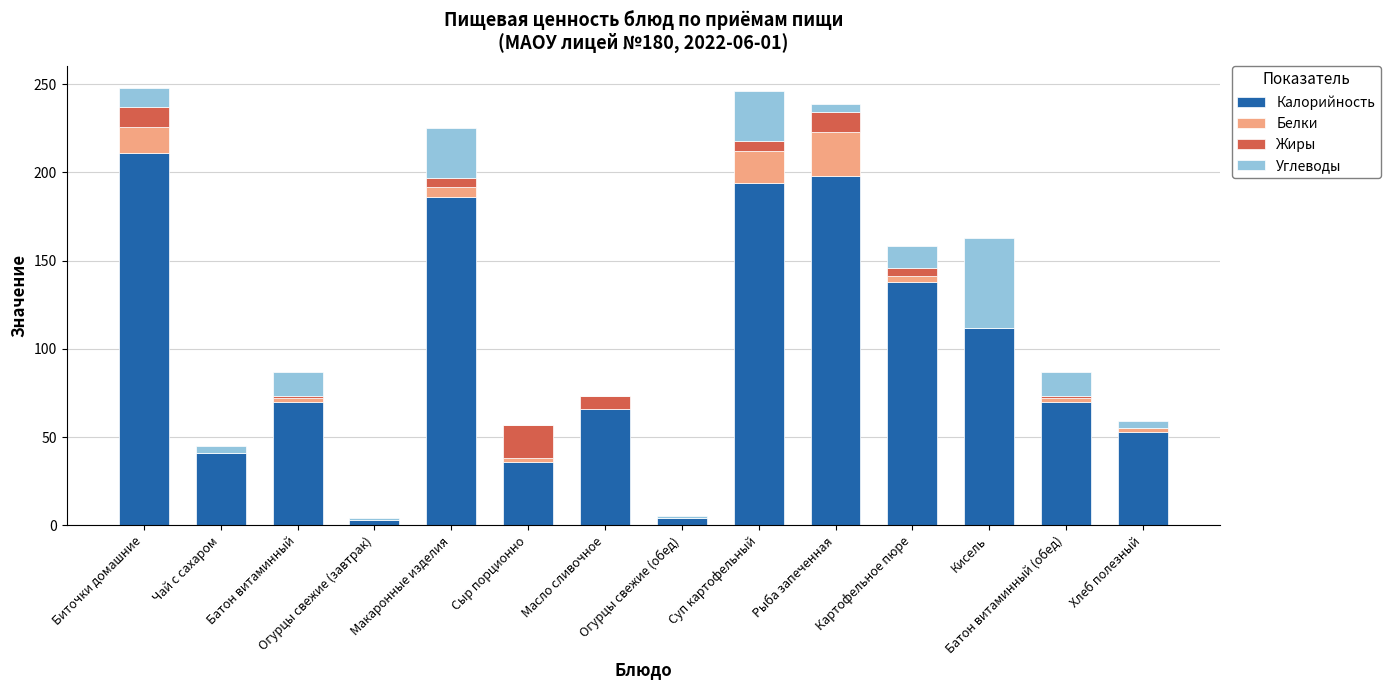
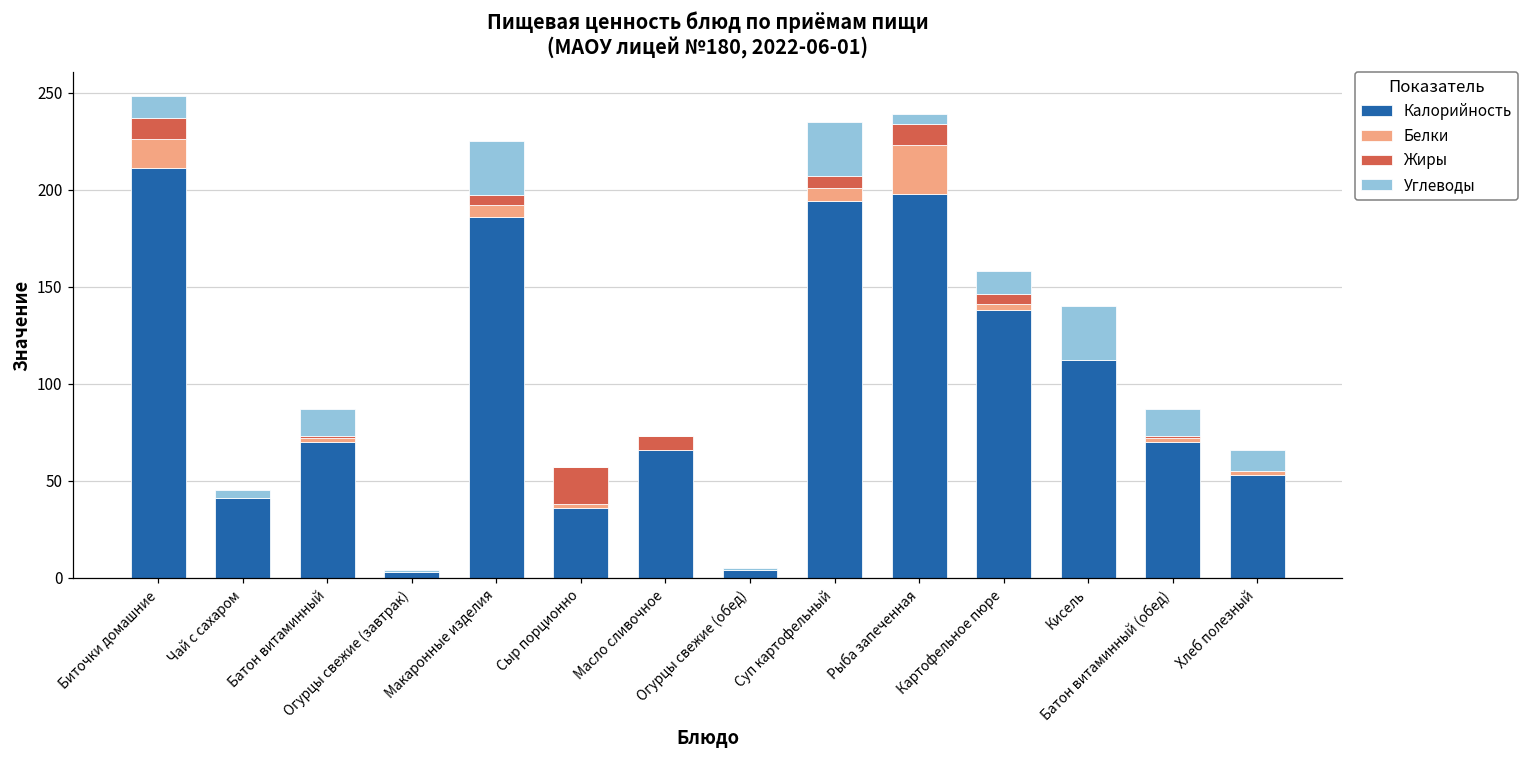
Белки, Суп картофельный: 18 -> 7
Углеводы, Кисель: 51 -> 28
Углеводы, Хлеб полезный: 4 -> 11
